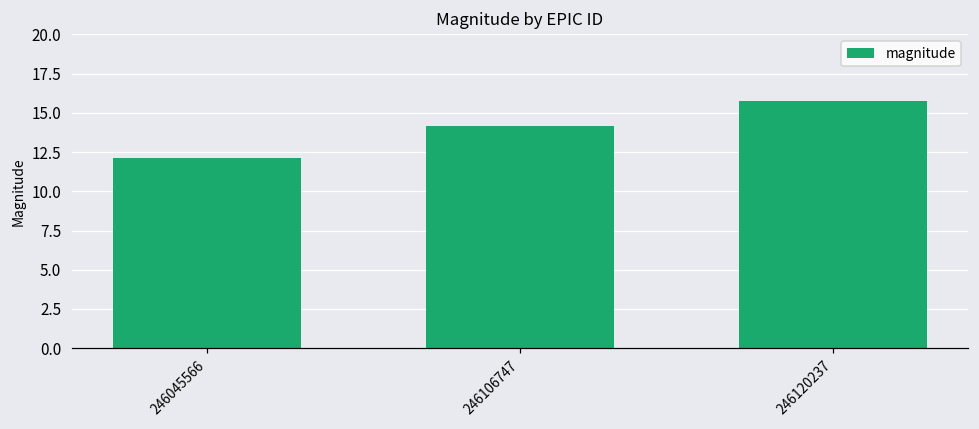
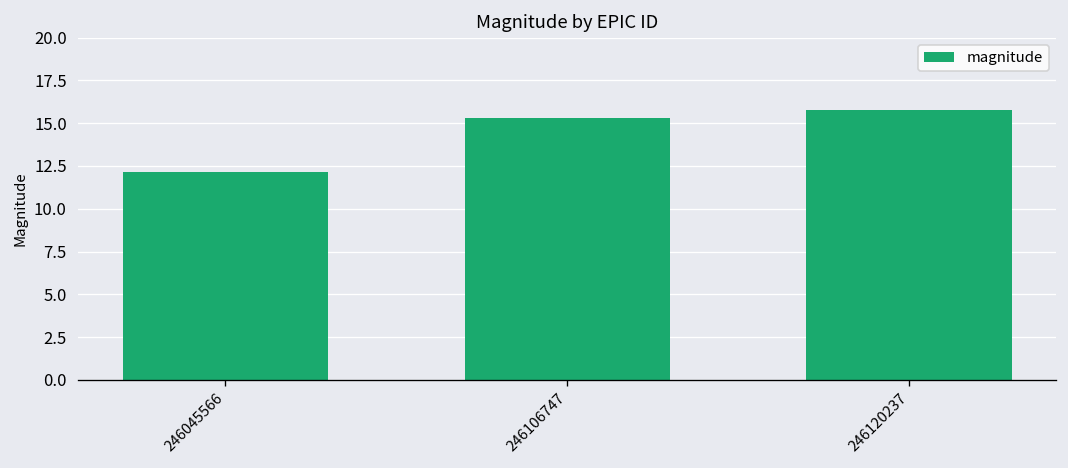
246106747: 14.2 -> 15.3
